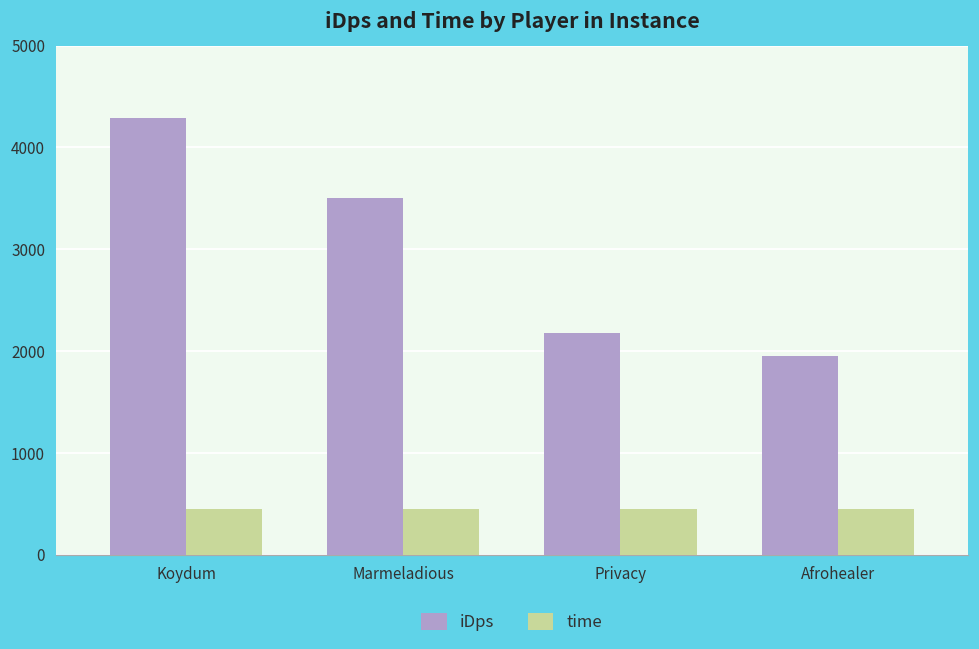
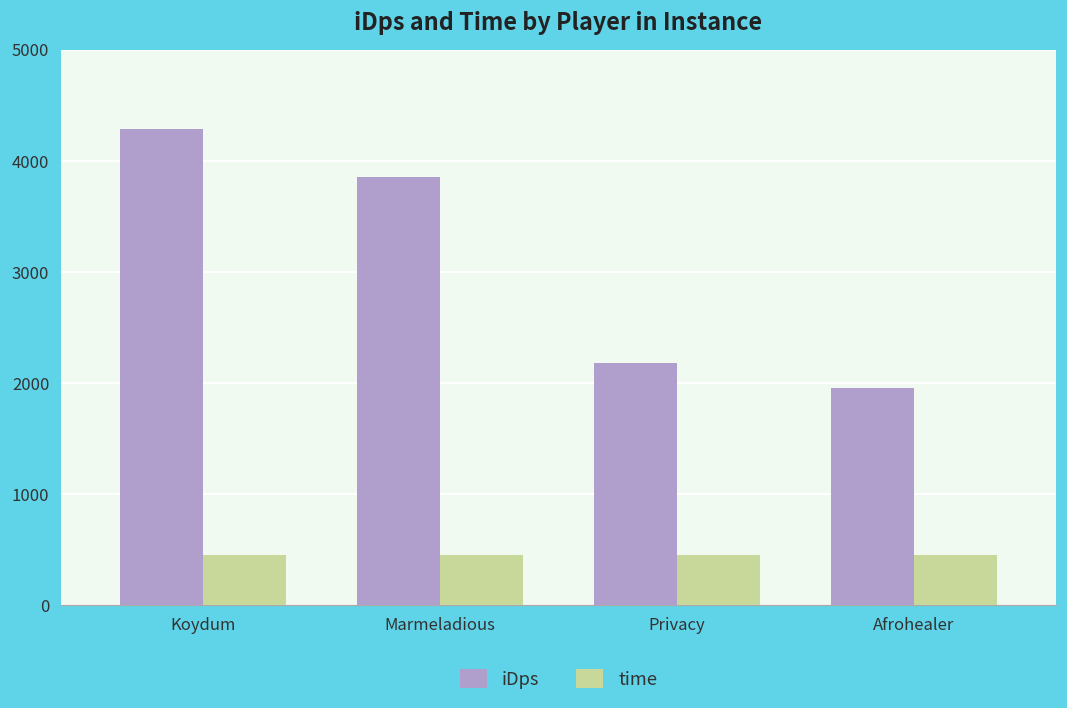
iDps, Marmeladious: 3500 -> 3900
